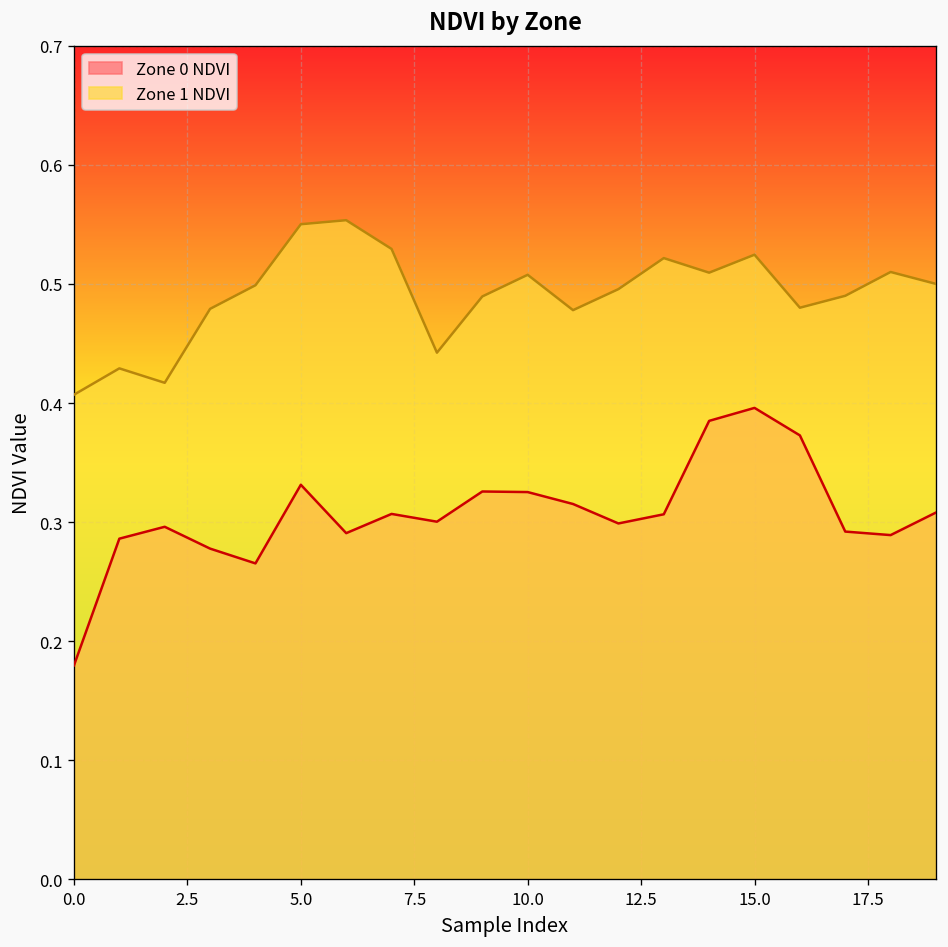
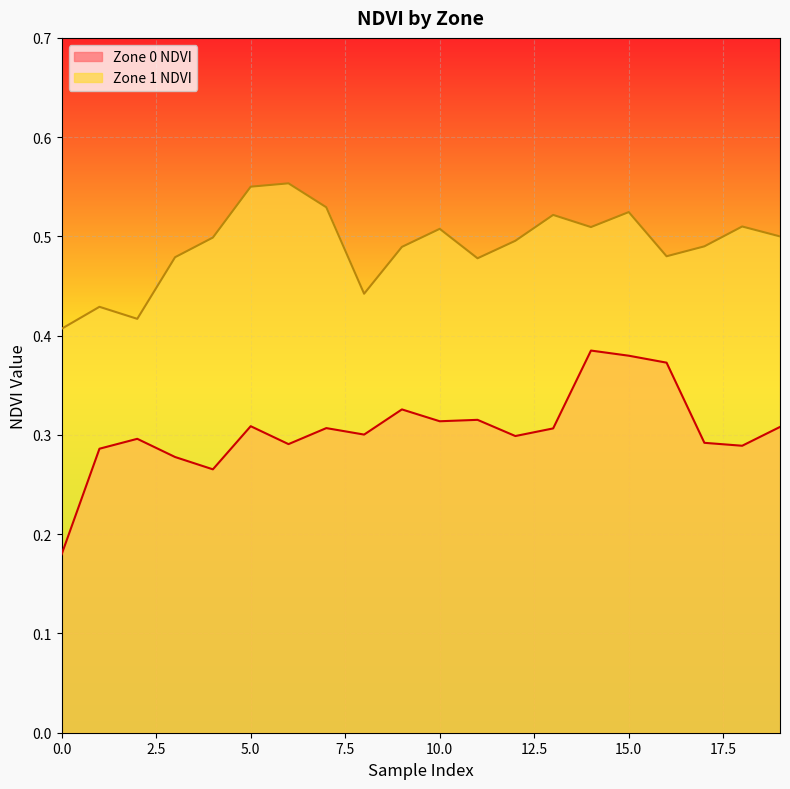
Zone 0 NDVI, 5.0: 0.33 -> 0.31
Zone 0 NDVI, 10.0: 0.33 -> 0.31
Zone 0 NDVI, 15.0: 0.40 -> 0.38
